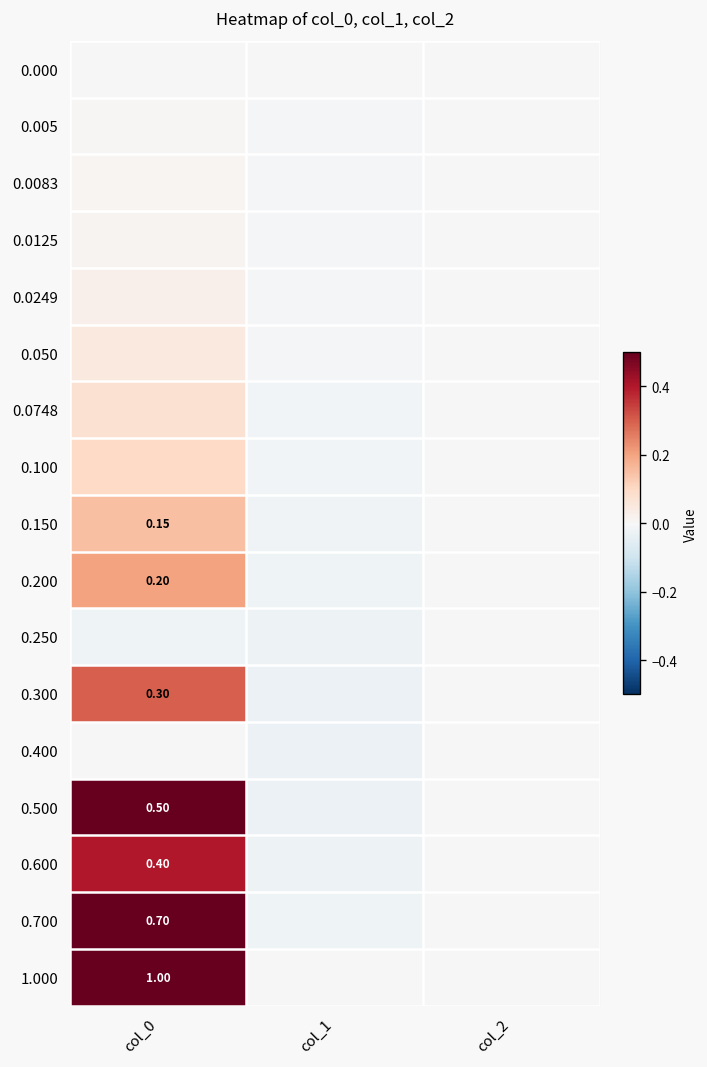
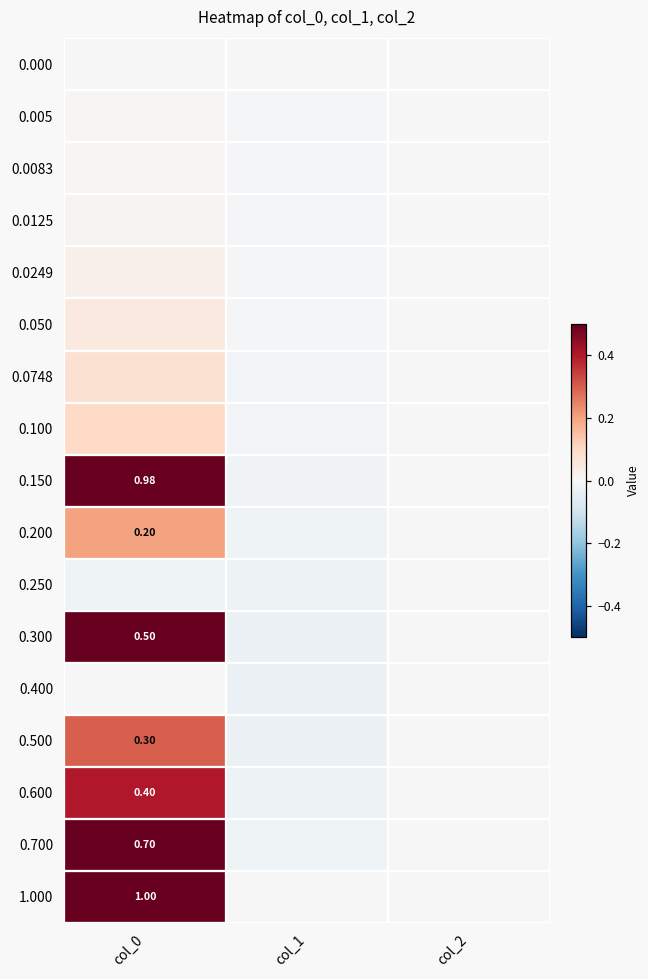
0.150, col_0: 0.15 -> 0.98
0.300, col_0: 0.30 -> 0.50
0.500, col_0: 0.50 -> 0.30
